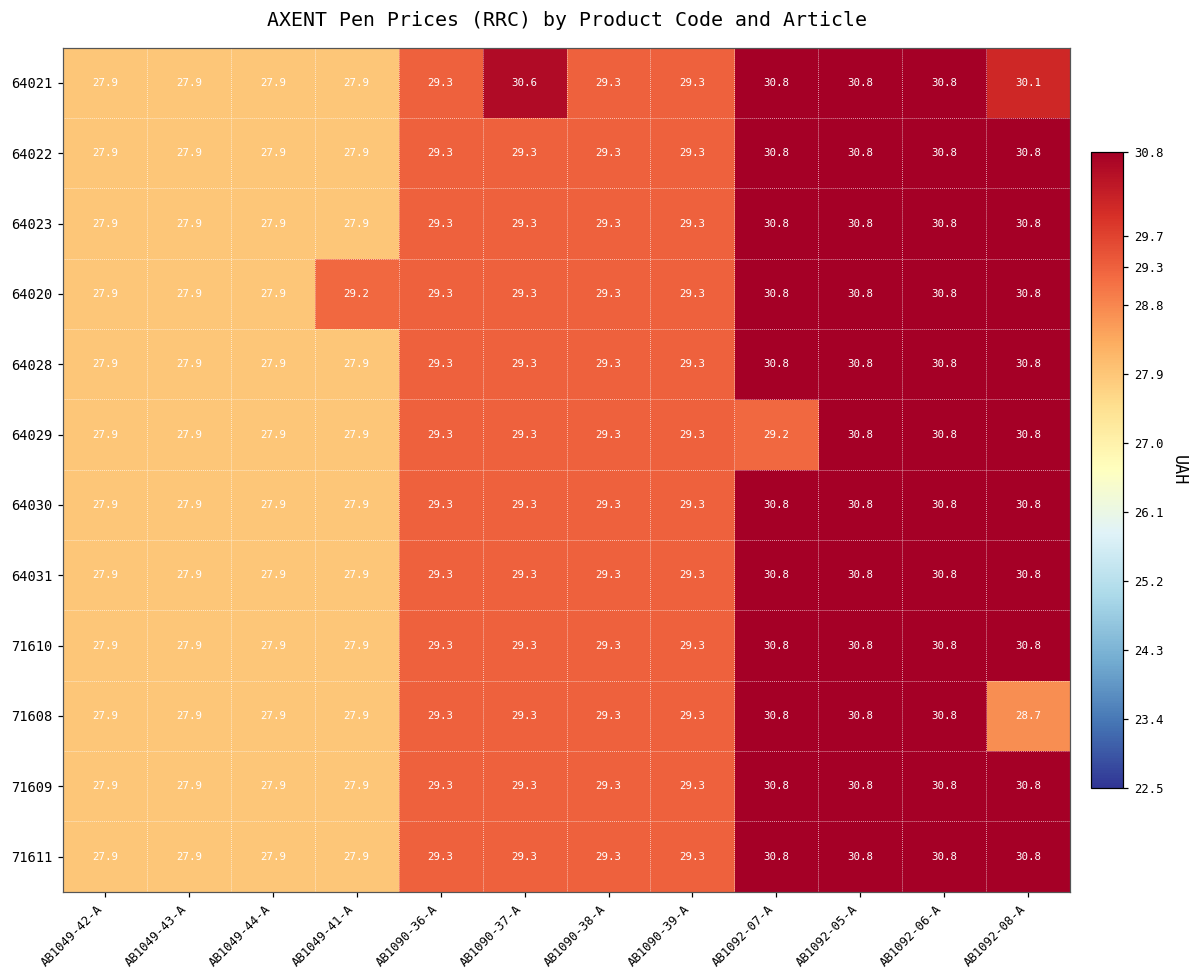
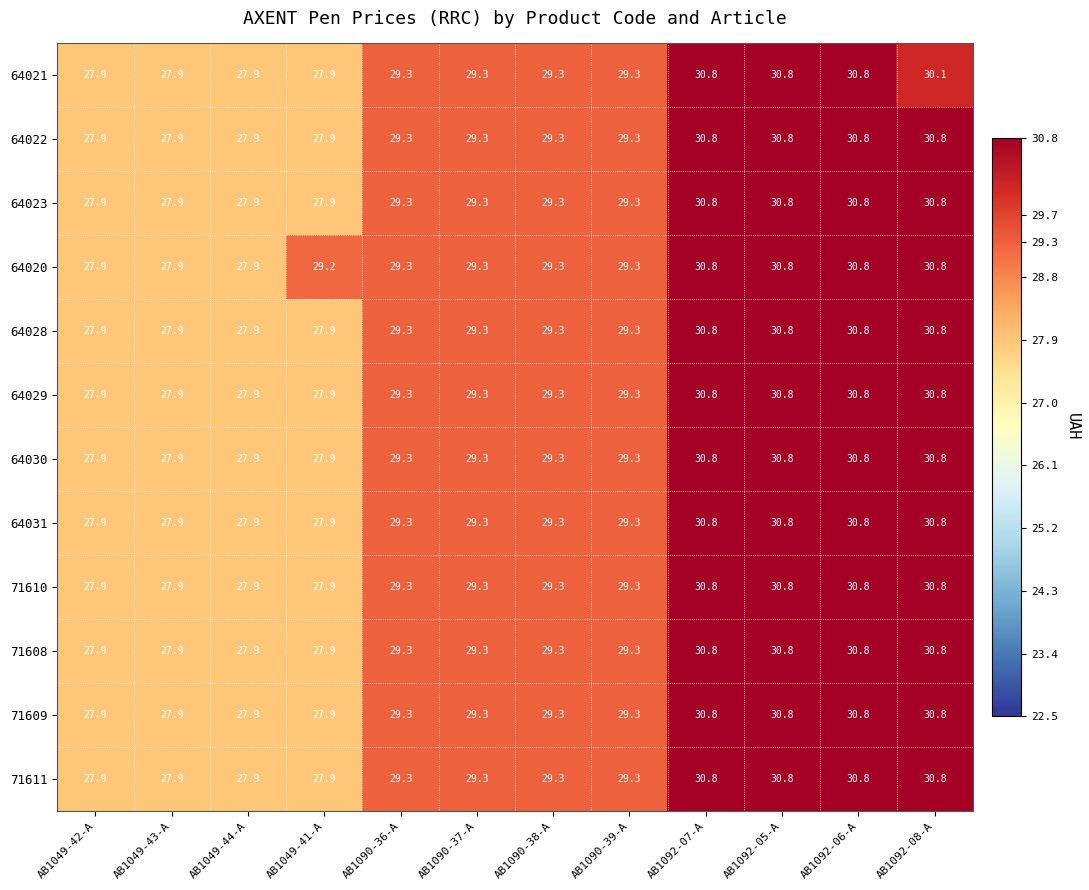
64021, AB1090-37-A: 30.6 -> 29.3
64029, AB1092-07-A: 29.2 -> 30.8
71608, AB1092-08-A: 28.7 -> 30.8
